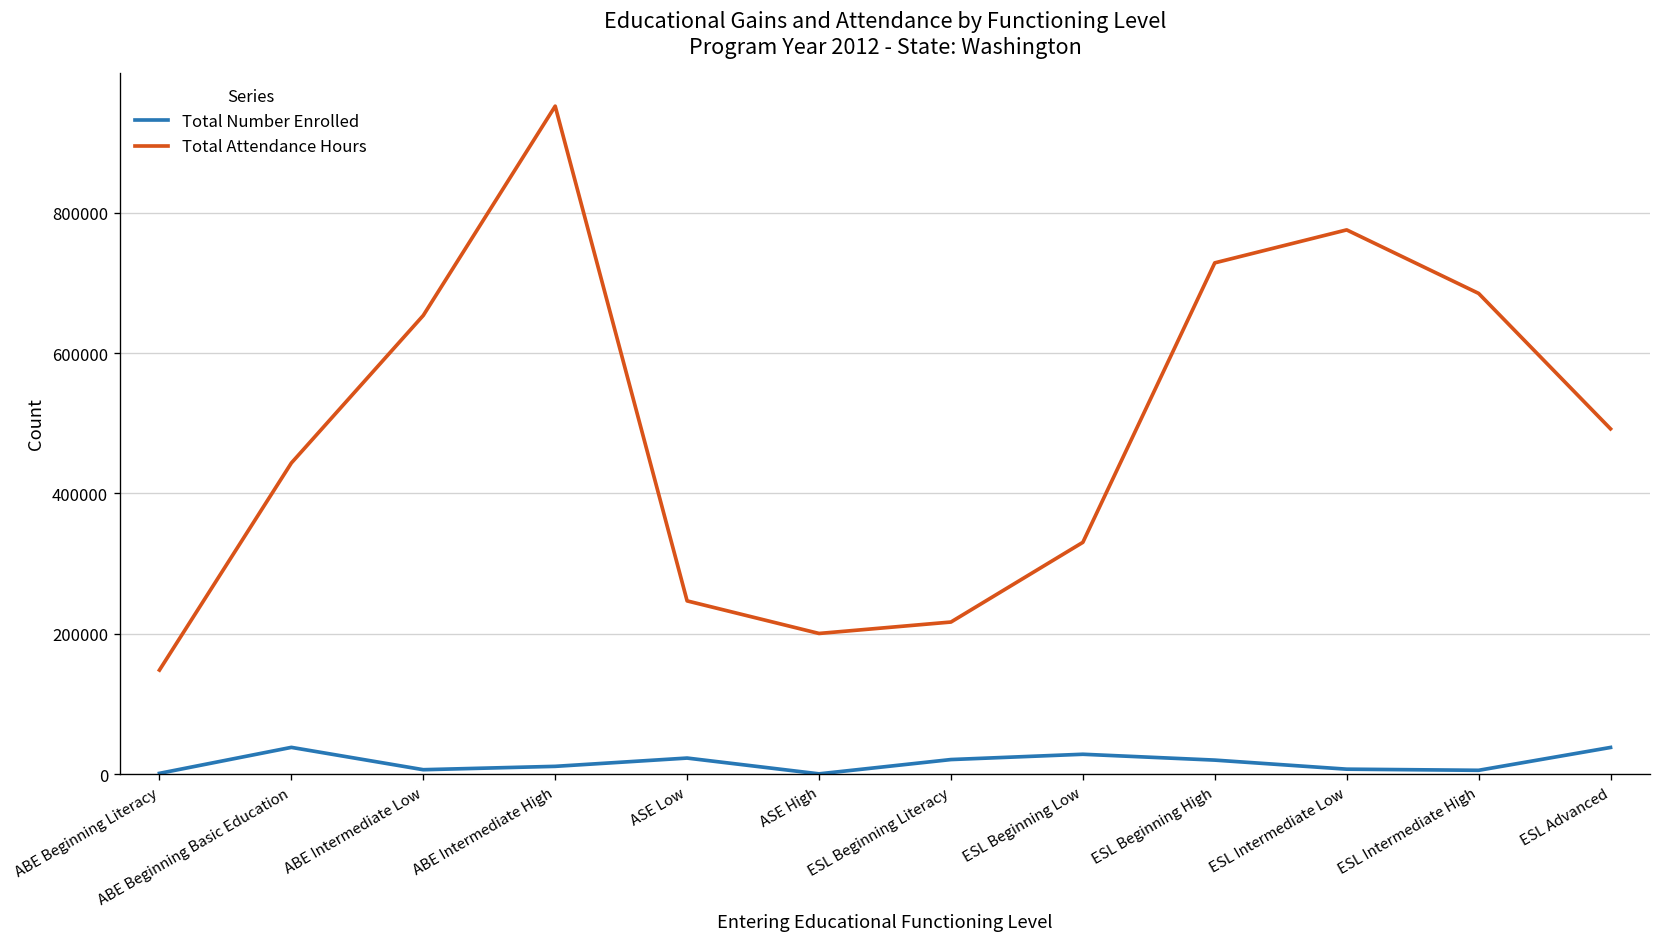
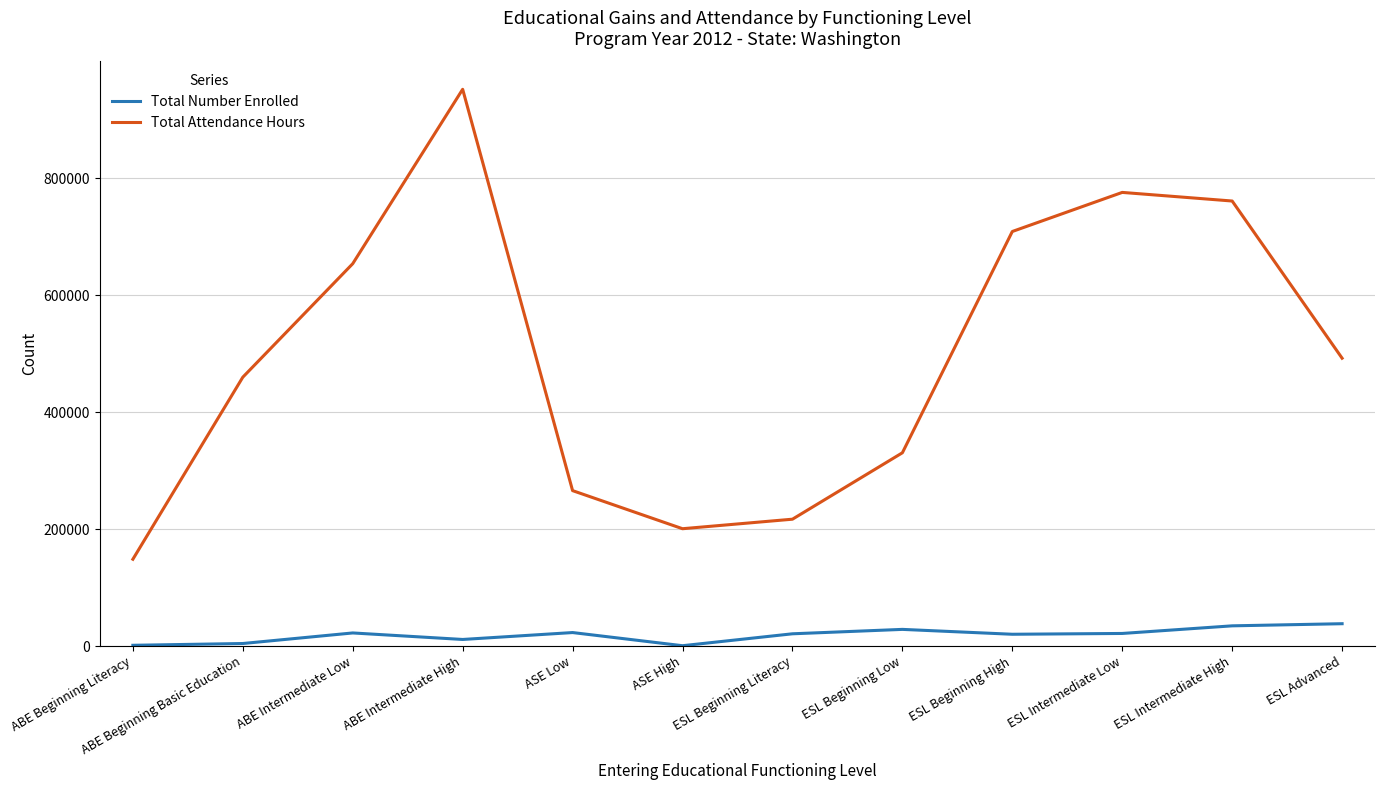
Total Number Enrolled, ABE Beginning Basic Education: 40000 -> 0
Total Attendance Hours, ABE Beginning Basic Education: 440000 -> 460000
Total Number Enrolled, ABE Intermediate Low: 10000 -> 20000
Total Attendance Hours, ASE Low: 250000 -> 270000
Total Attendance Hours, ESL Beginning High: 730000 -> 710000
Total Number Enrolled, ESL Intermediate Low: 10000 -> 20000
Total Number Enrolled, ESL Intermediate High: 10000 -> 30000
Total Attendance Hours, ESL Intermediate High: 690000 -> 760000
